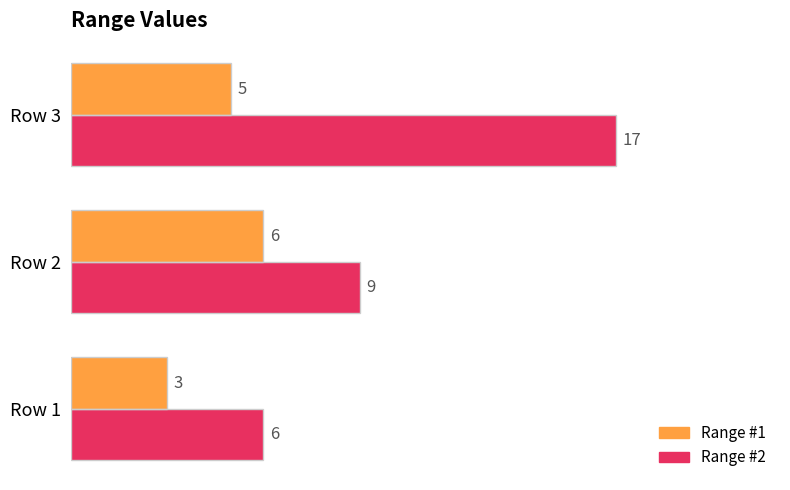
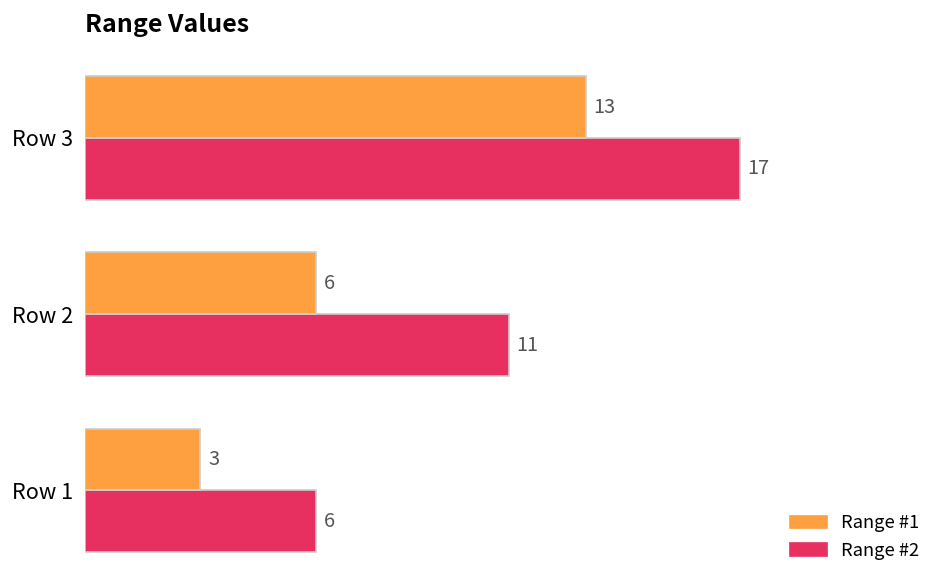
Range #1, Row 3: 5 -> 13
Range #2, Row 2: 9 -> 11
